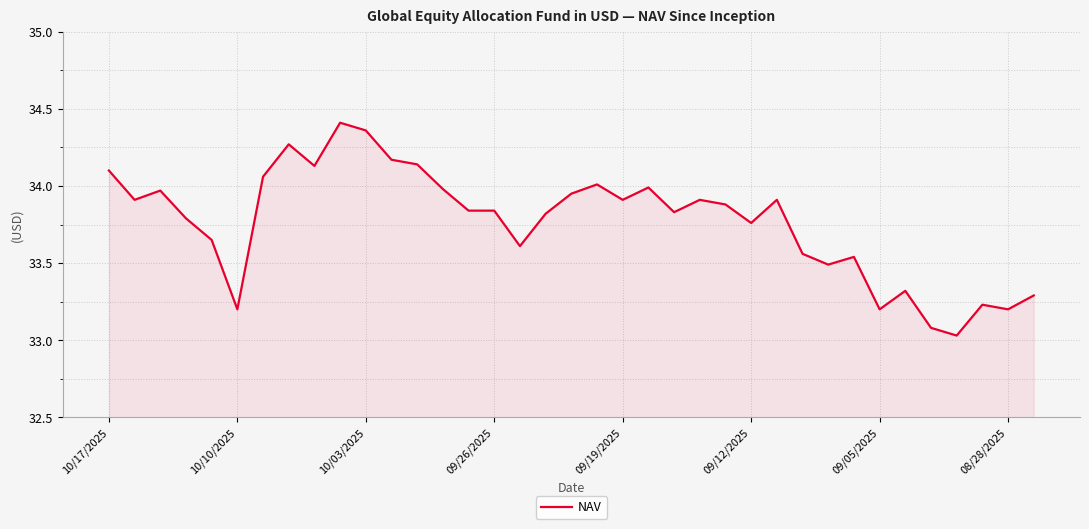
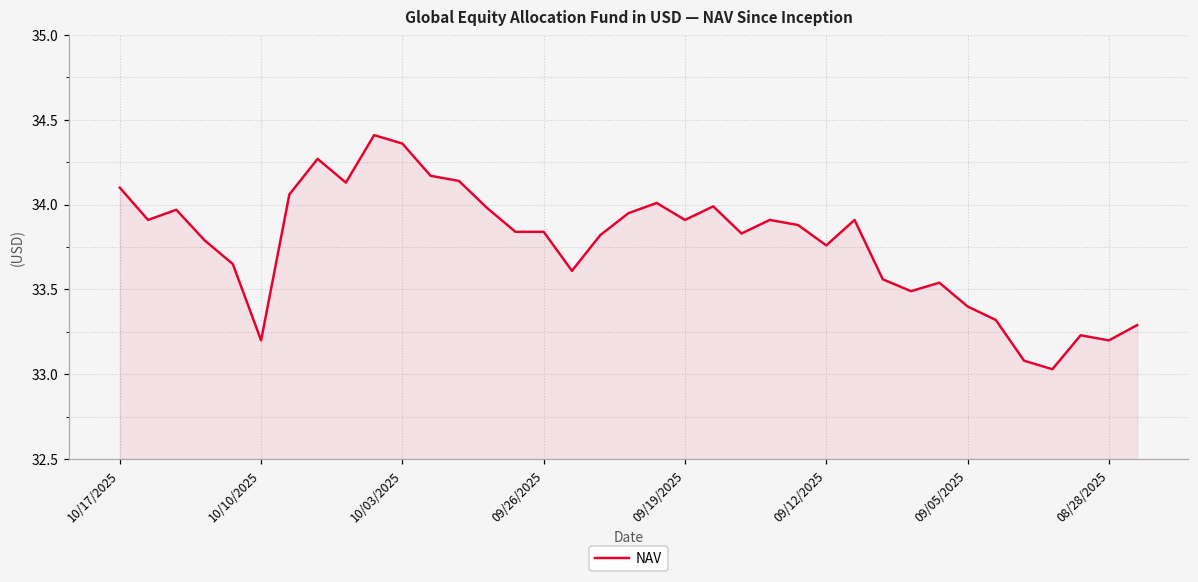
09/05/2025: 33.2 -> 33.4
